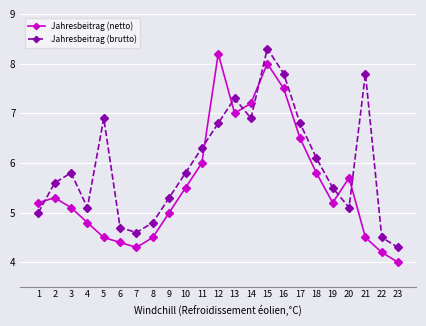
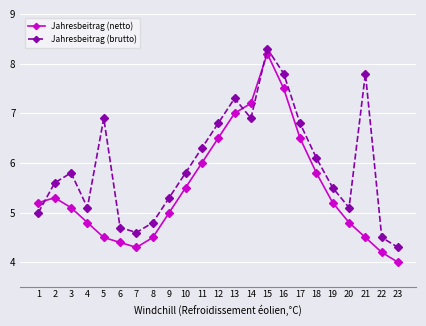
Jahresbeitrag (netto), 12: 8.2 -> 6.5
Jahresbeitrag (netto), 15: 8.0 -> 8.2
Jahresbeitrag (netto), 20: 5.7 -> 4.8
